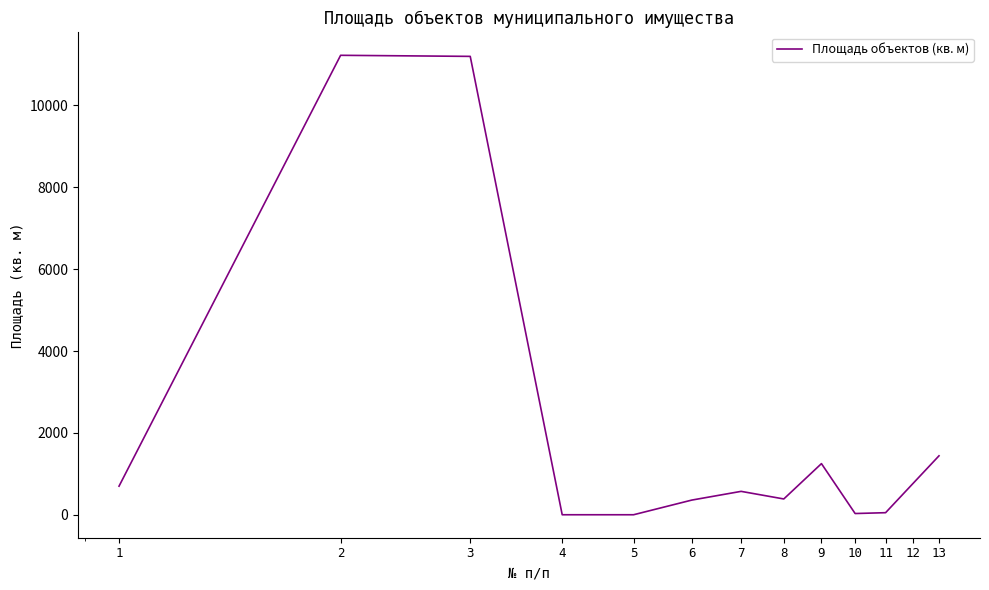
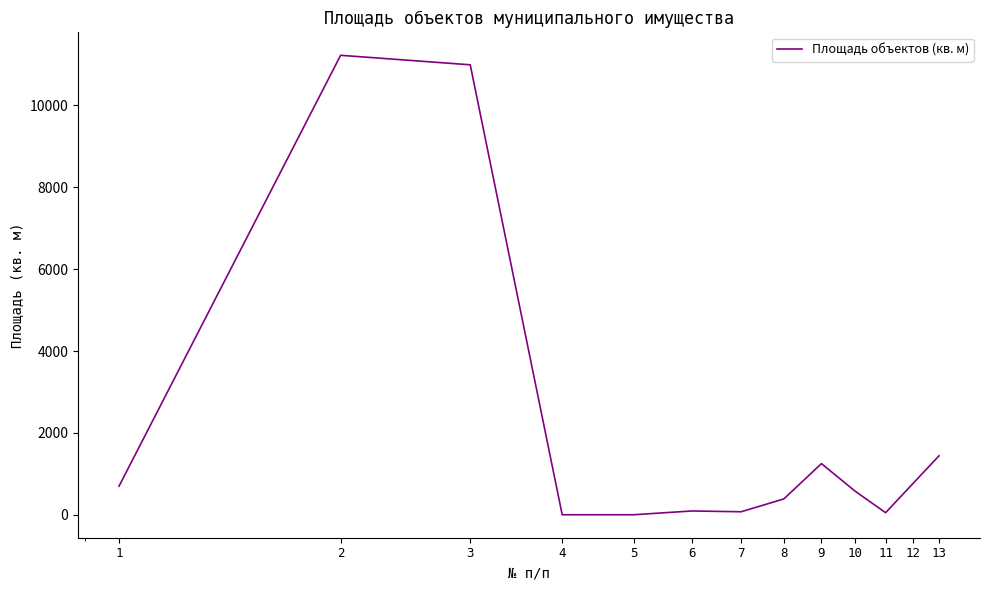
3: 11200 -> 11000
6: 400 -> 100
7: 600 -> 100
10: 0 -> 600
